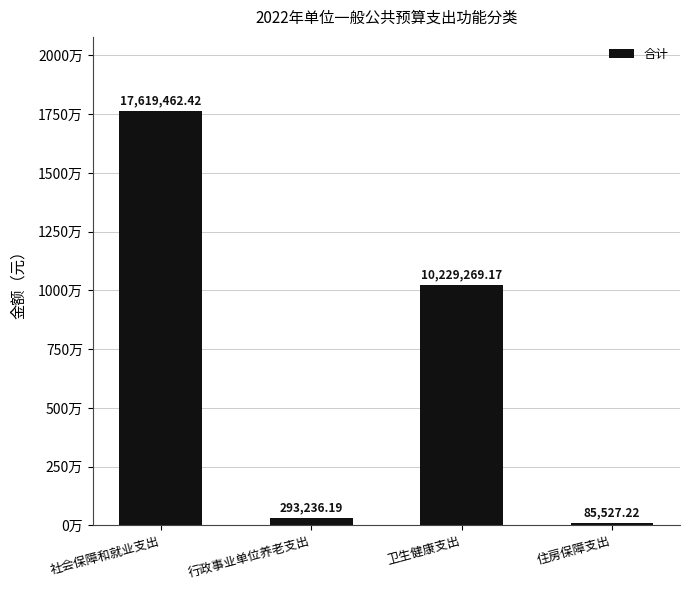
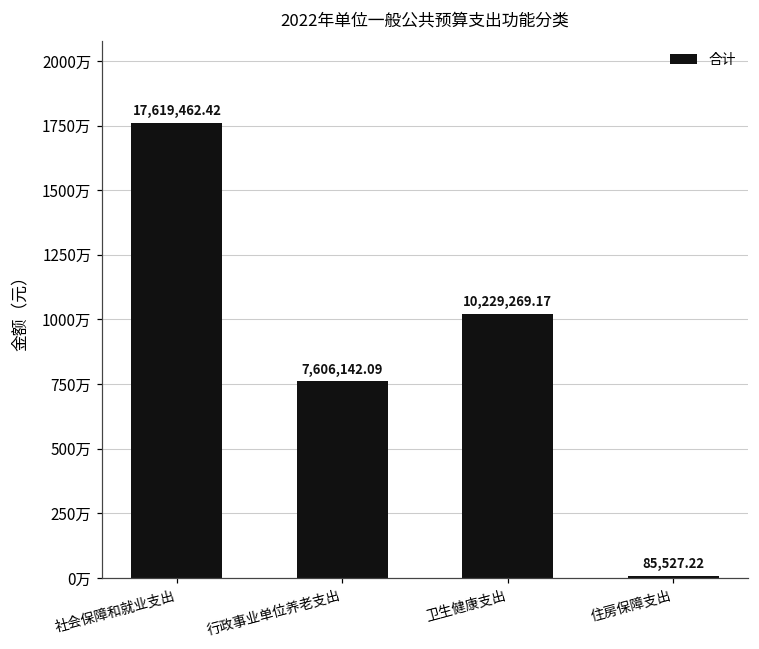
行政事业单位养老支出: 293,236.19 -> 7,606,142.09
